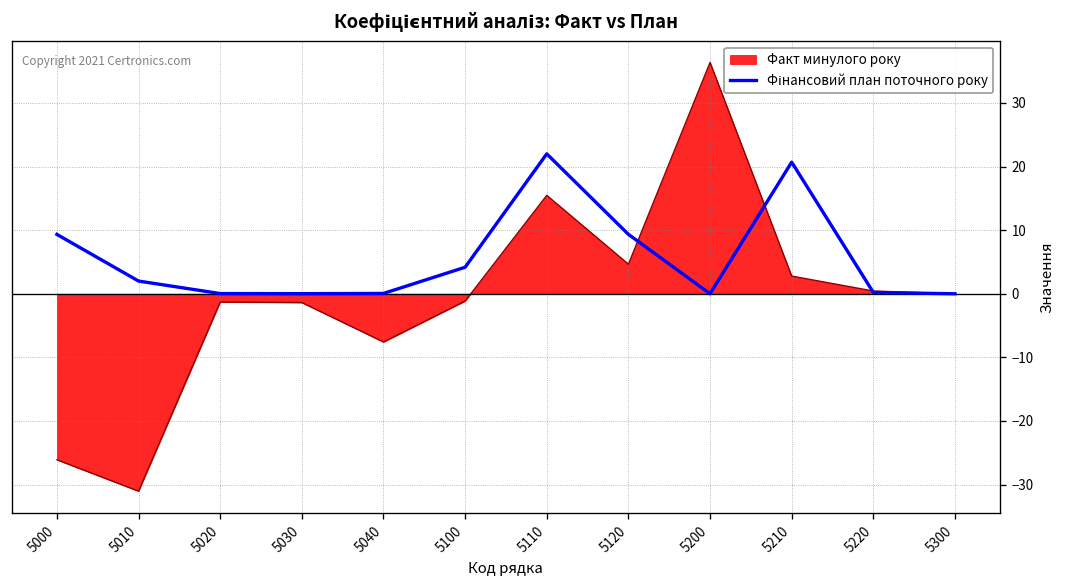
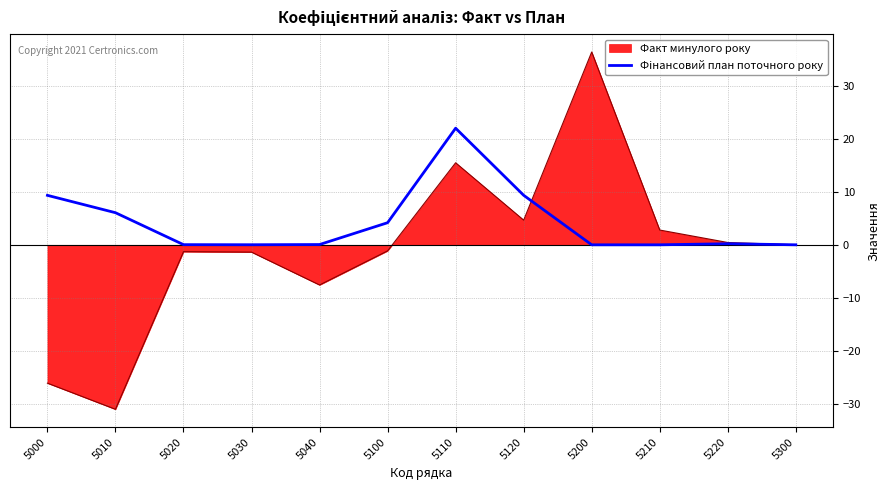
Фінансовий план поточного року, 5010: 2 -> 6
Фінансовий план поточного року, 5210: 21 -> 0
